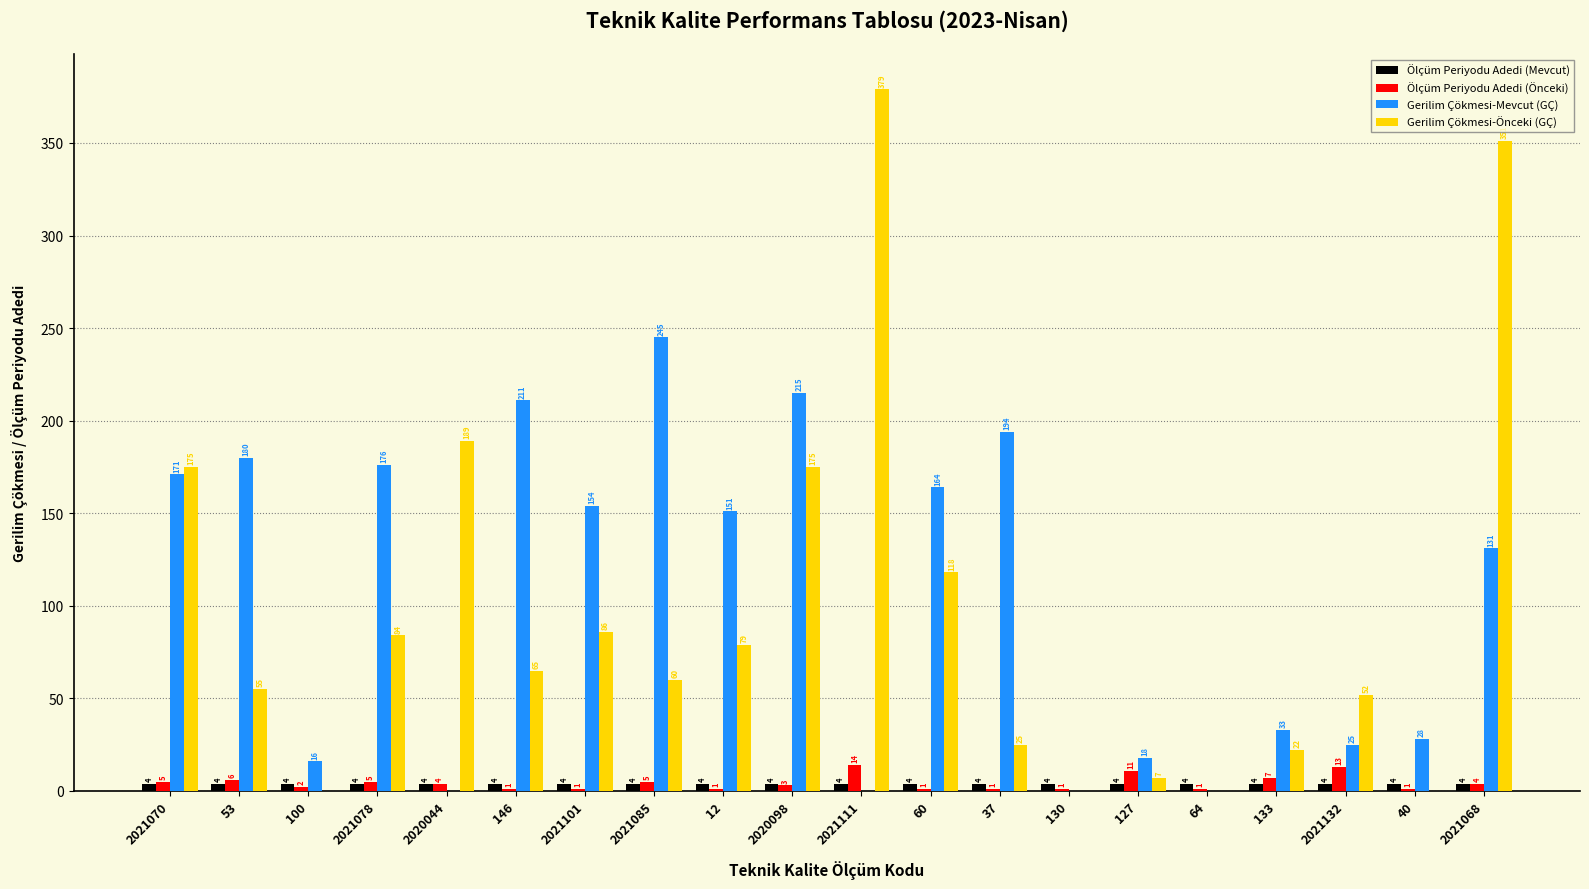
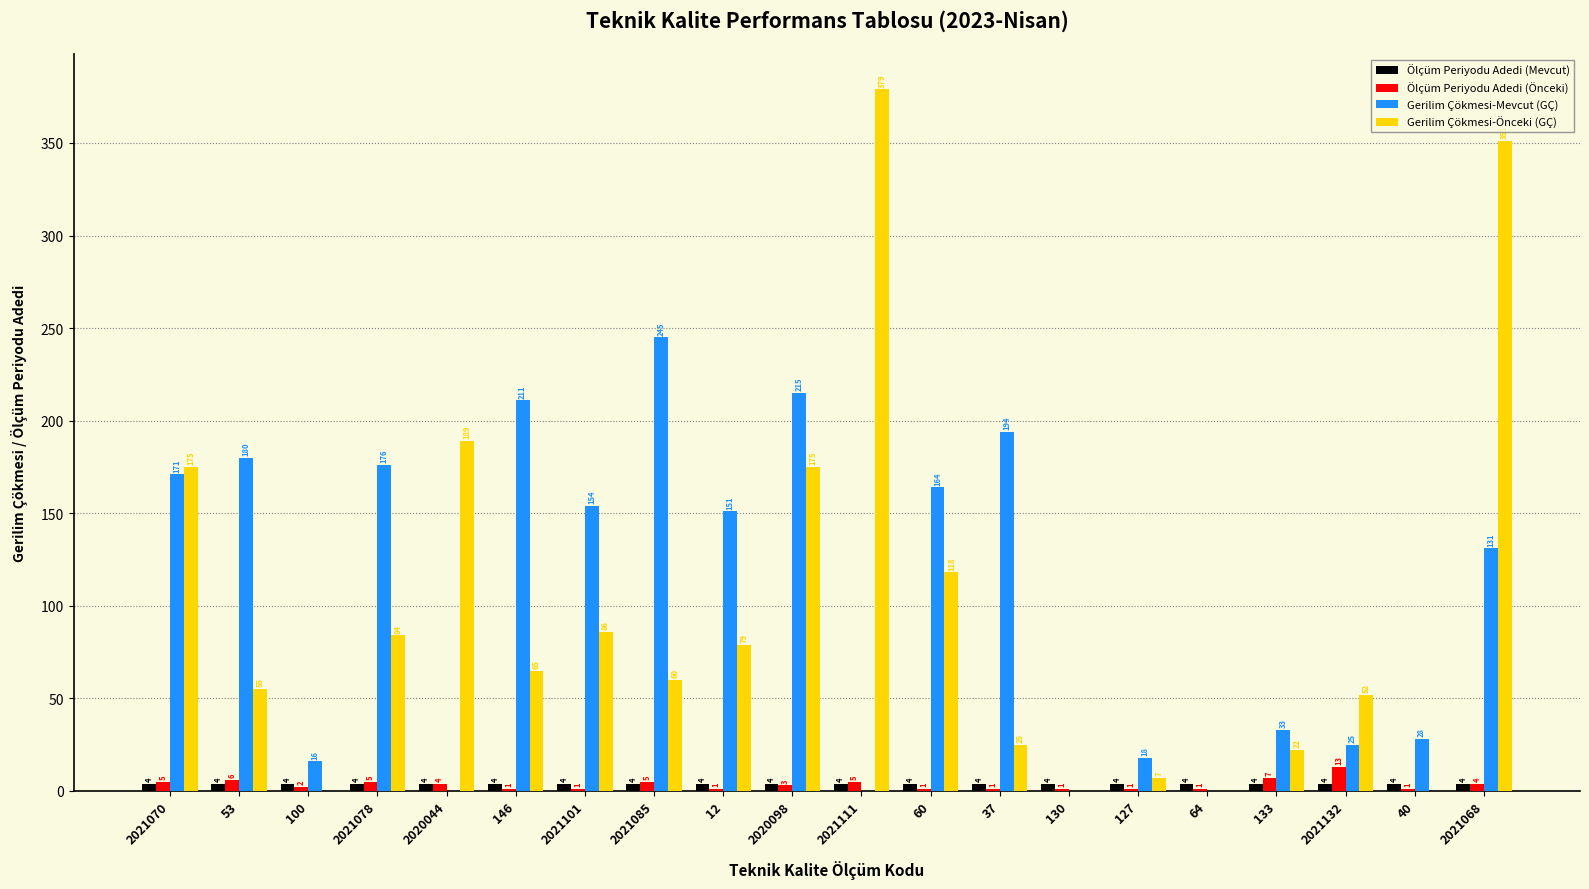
Ölçüm Periyodu Adedi (Önceki), 2021111: 14 -> 5
Ölçüm Periyodu Adedi (Önceki), 127: 11 -> 1
